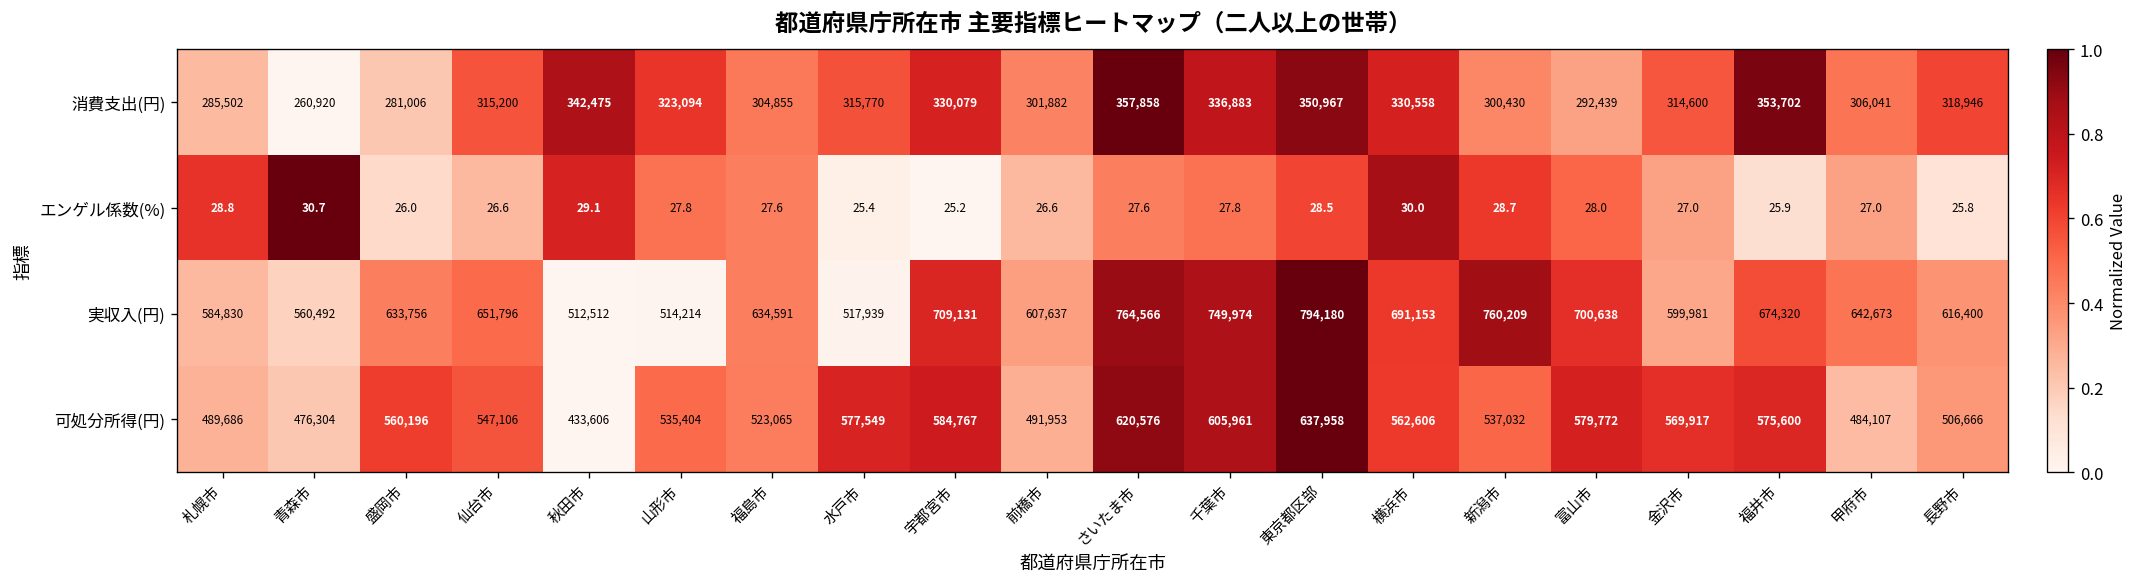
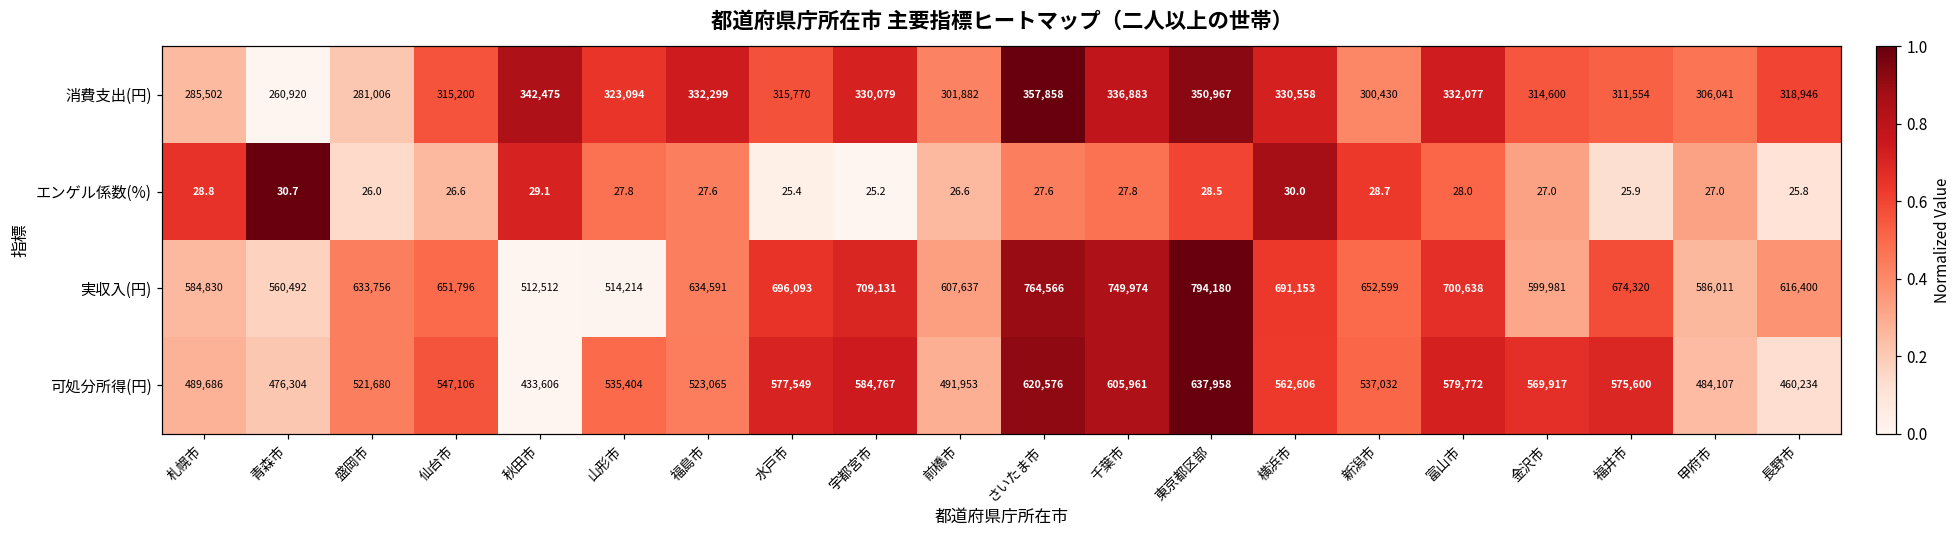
消費支出(円), 福島市: 304,855 -> 332,299
消費支出(円), 富山市: 292,439 -> 332,077
消費支出(円), 福井市: 353,702 -> 311,554
実収入(円), 水戸市: 517,939 -> 696,093
実収入(円), 新潟市: 760,209 -> 652,599
実収入(円), 甲府市: 642,673 -> 586,011
可処分所得(円), 盛岡市: 560,196 -> 521,680
可処分所得(円), 長野市: 506,666 -> 460,234
